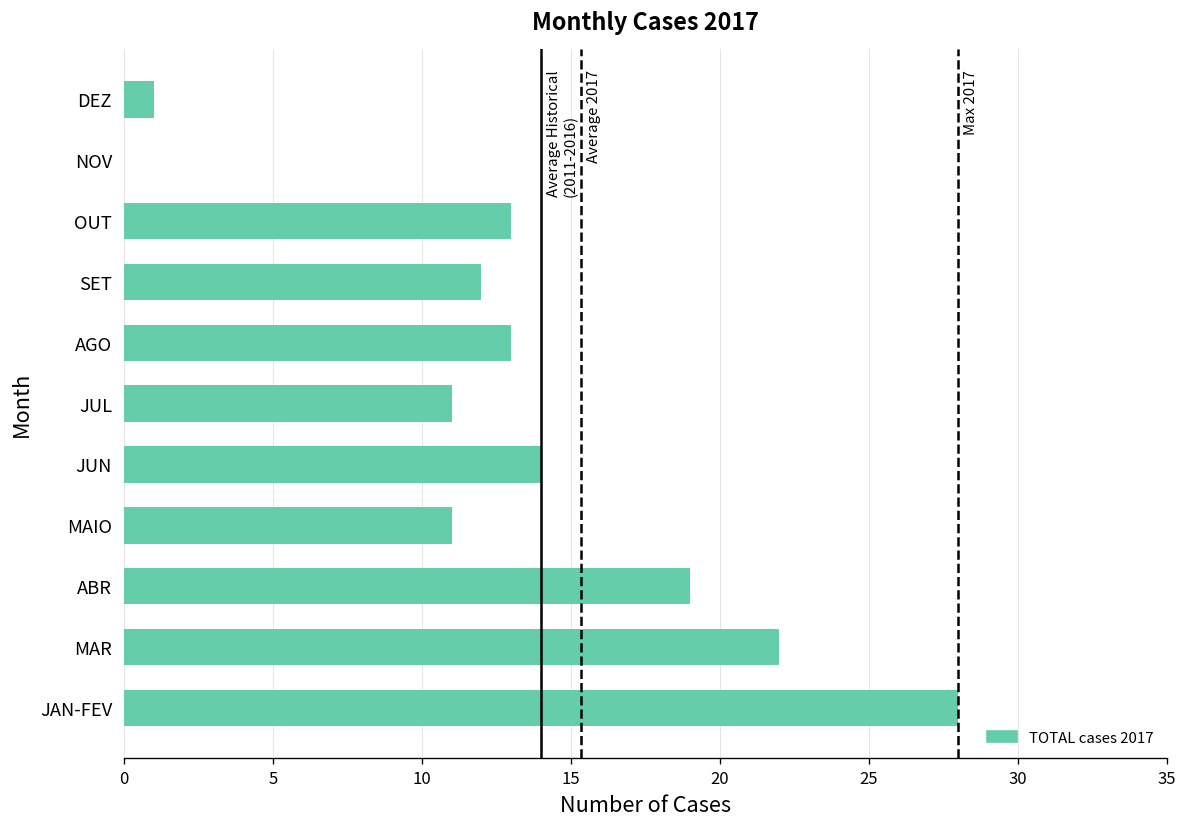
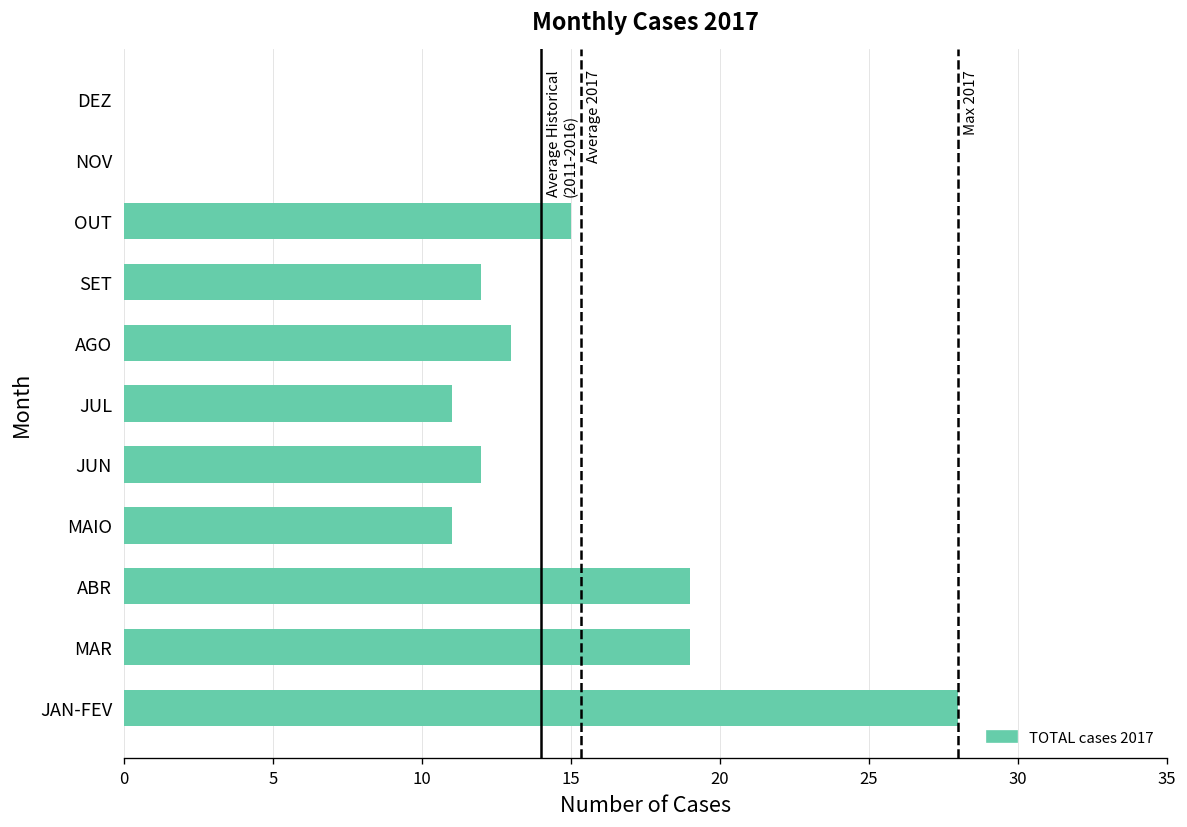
DEZ: 1 -> 0
OUT: 13 -> 15
JUN: 14 -> 12
MAR: 22 -> 19
